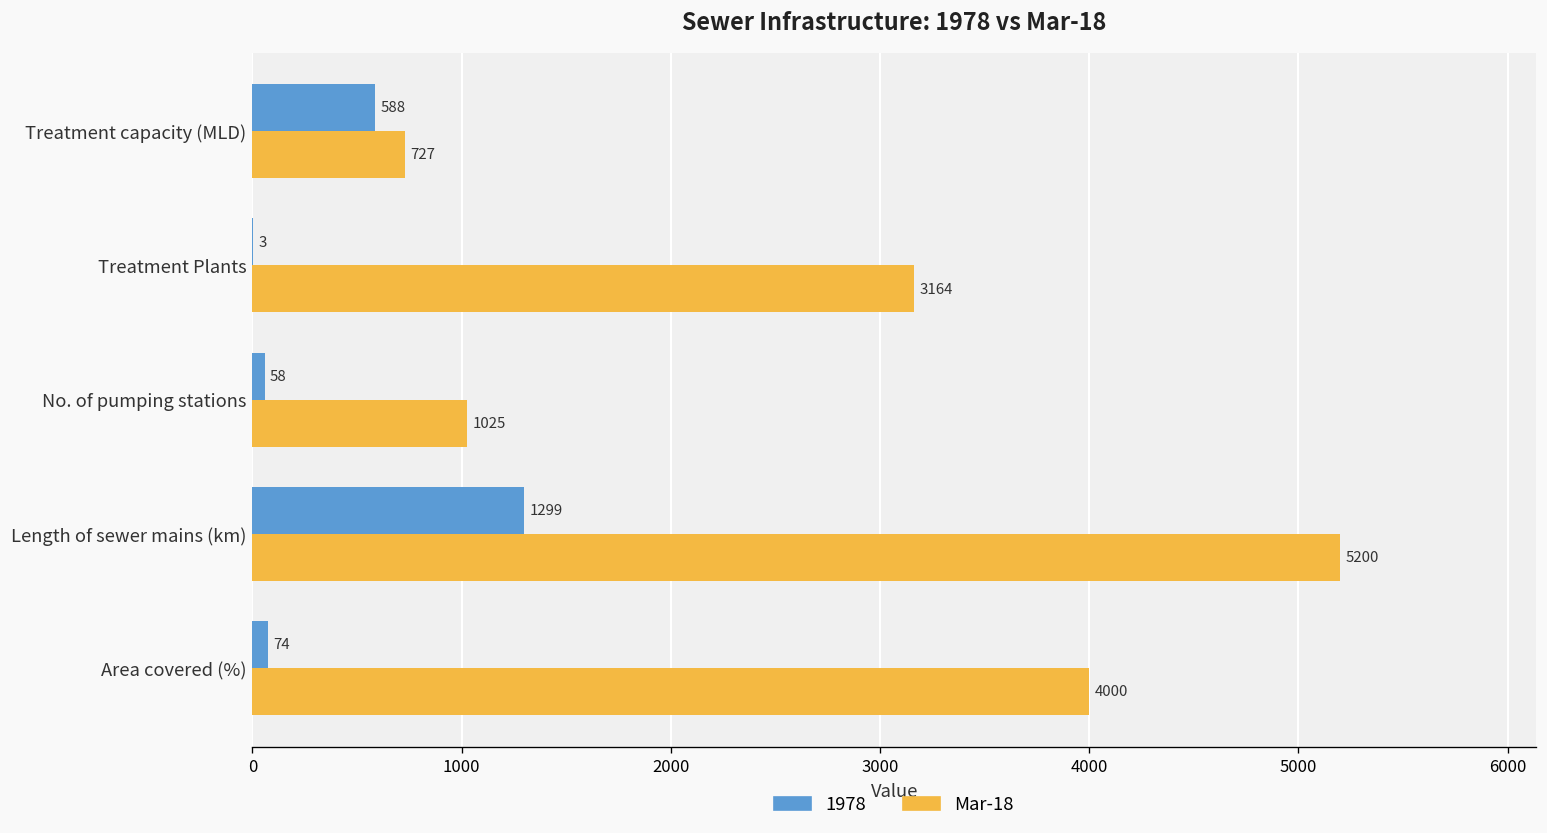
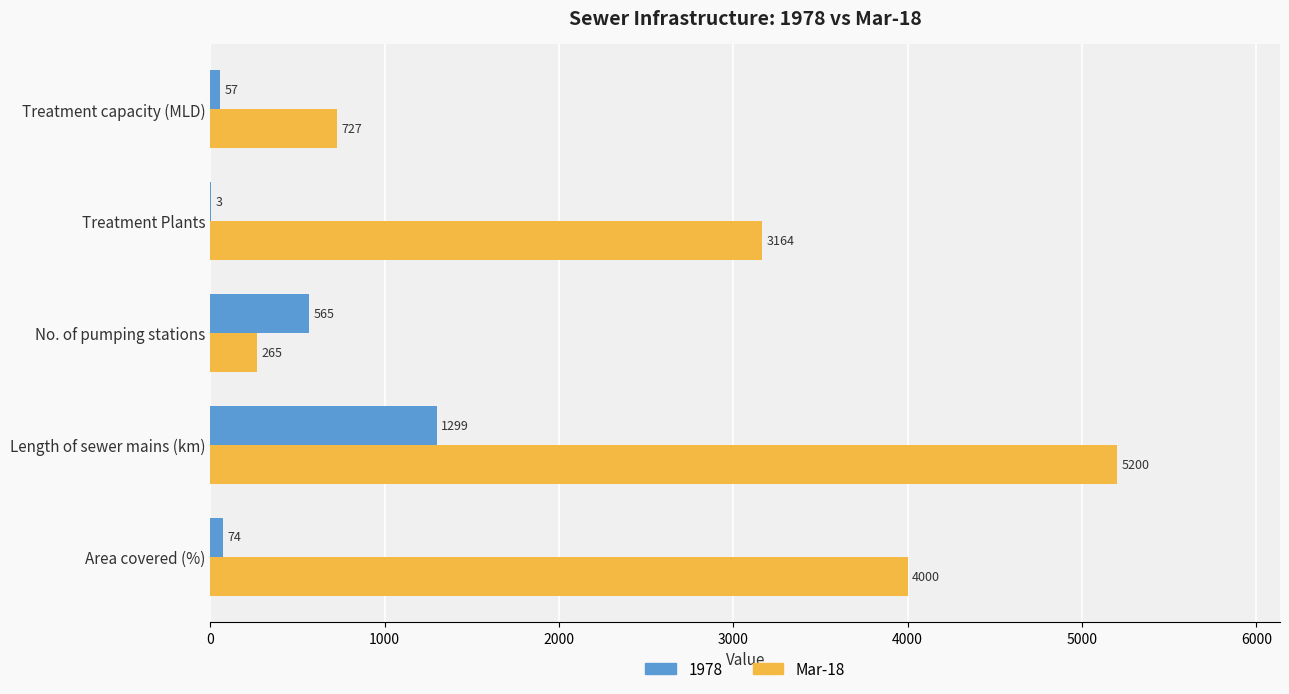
1978, Treatment capacity (MLD): 588 -> 57
1978, No. of pumping stations: 58 -> 565
Mar-18, No. of pumping stations: 1025 -> 265
